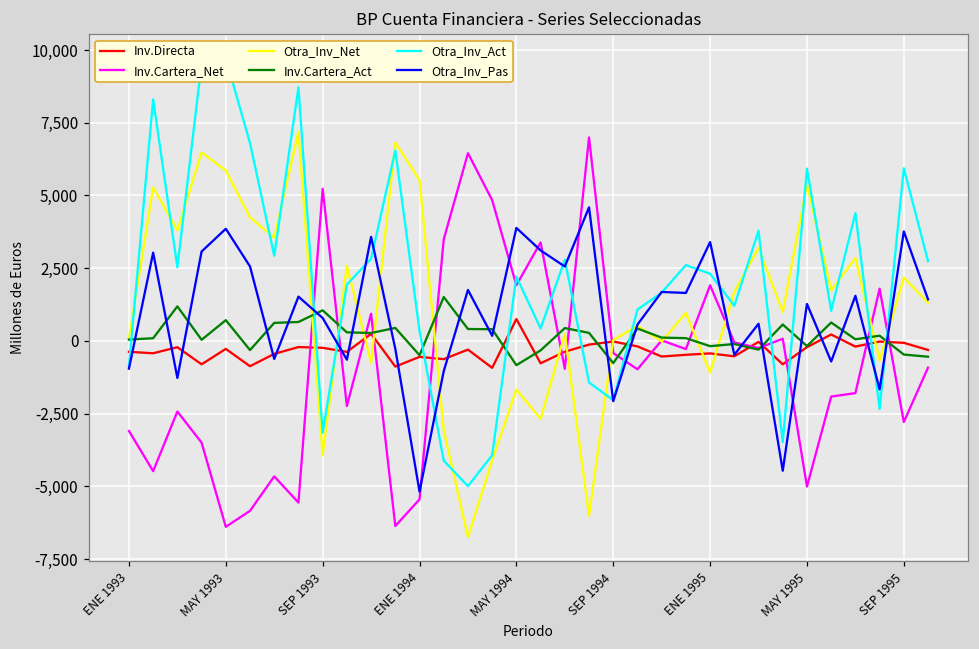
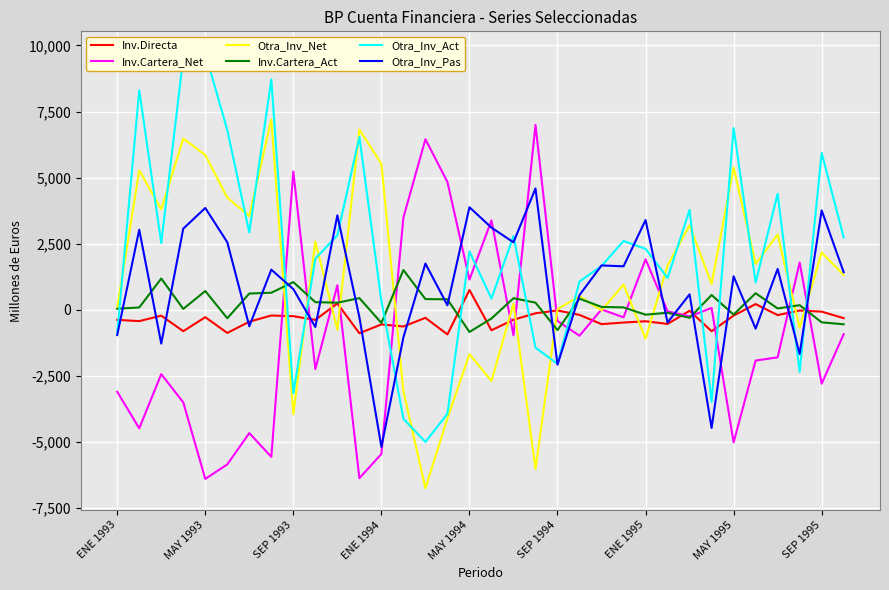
Inv.Cartera_Net, MAY 1994: 1,900 -> 1,100
Otra_Inv_Act, MAY 1995: 5,900 -> 6,900
